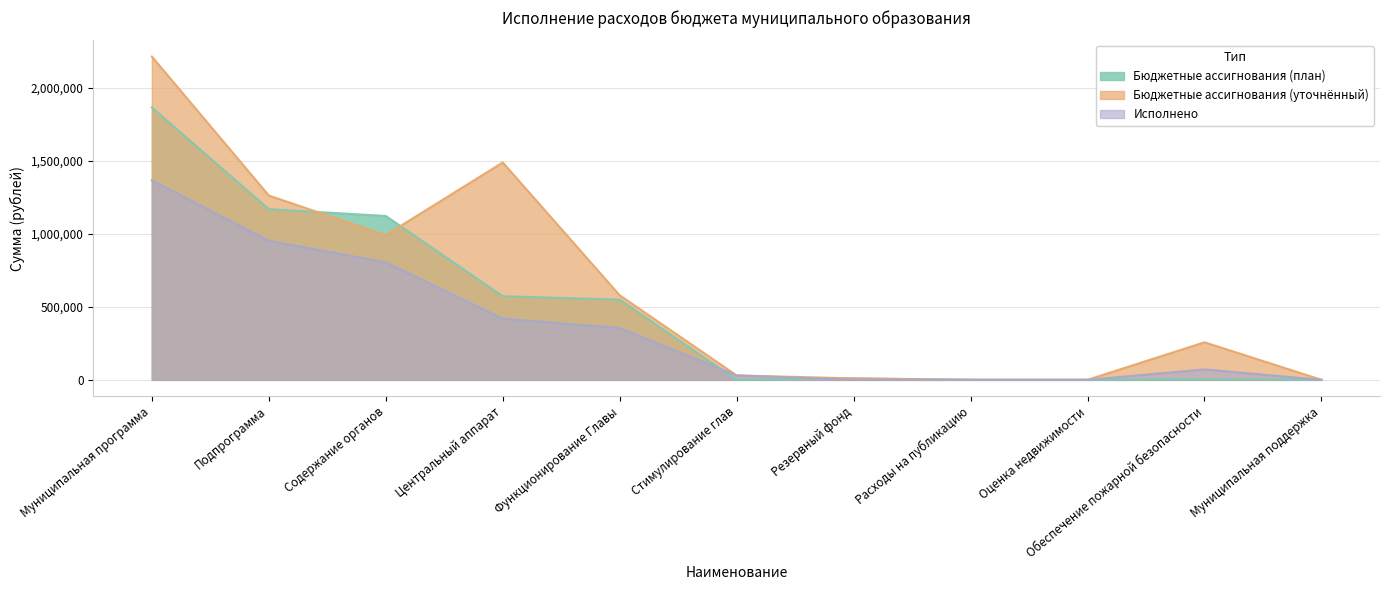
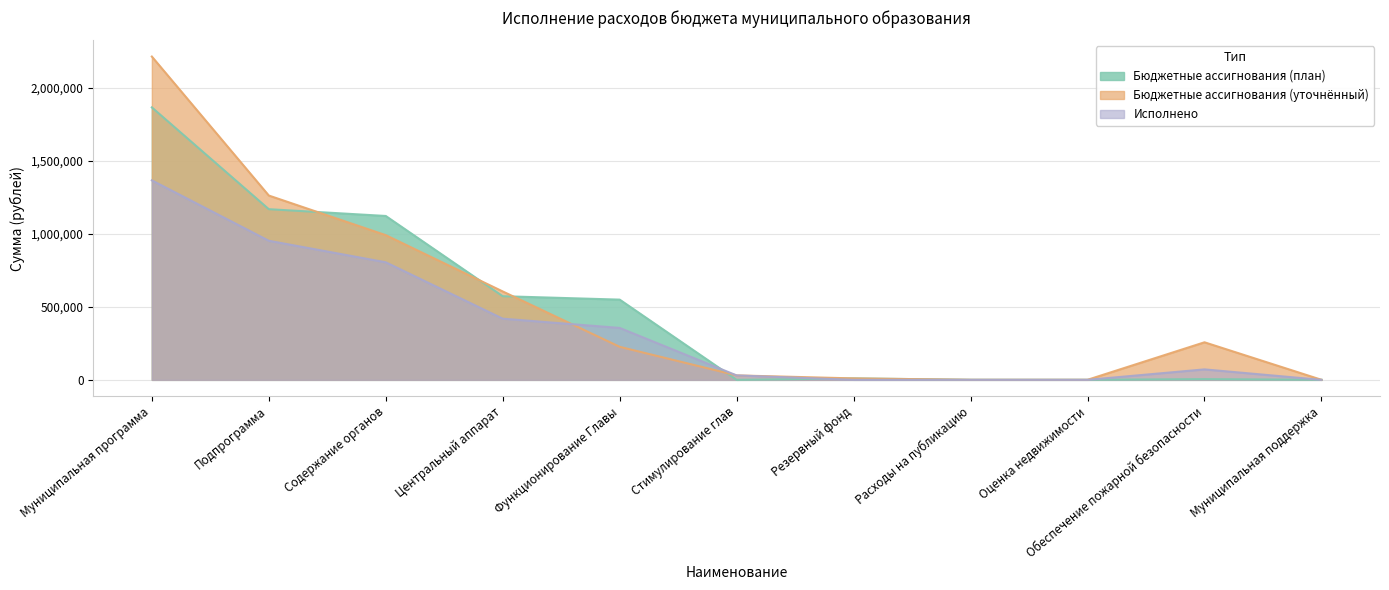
Бюджетные ассигнования (уточнённый), Центральный аппарат: 1,490,000 -> 610,000
Бюджетные ассигнования (уточнённый), Функционирование Главы: 580,000 -> 230,000
